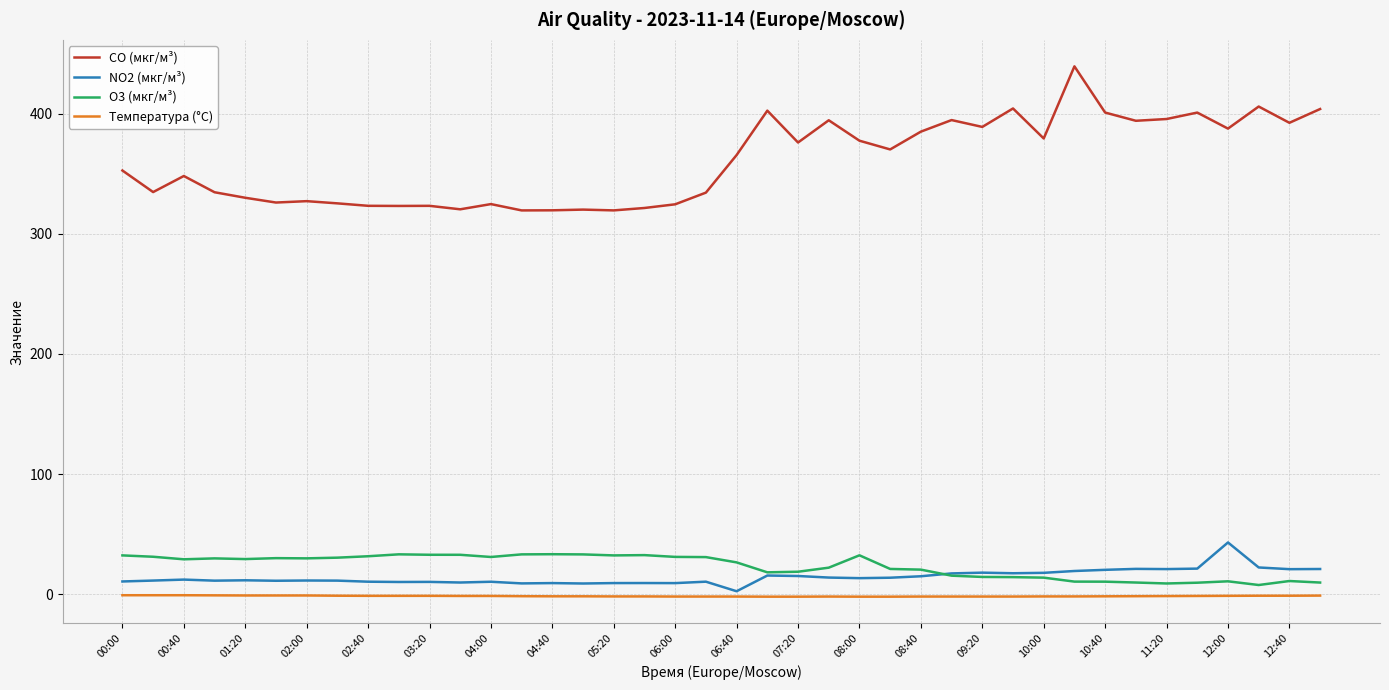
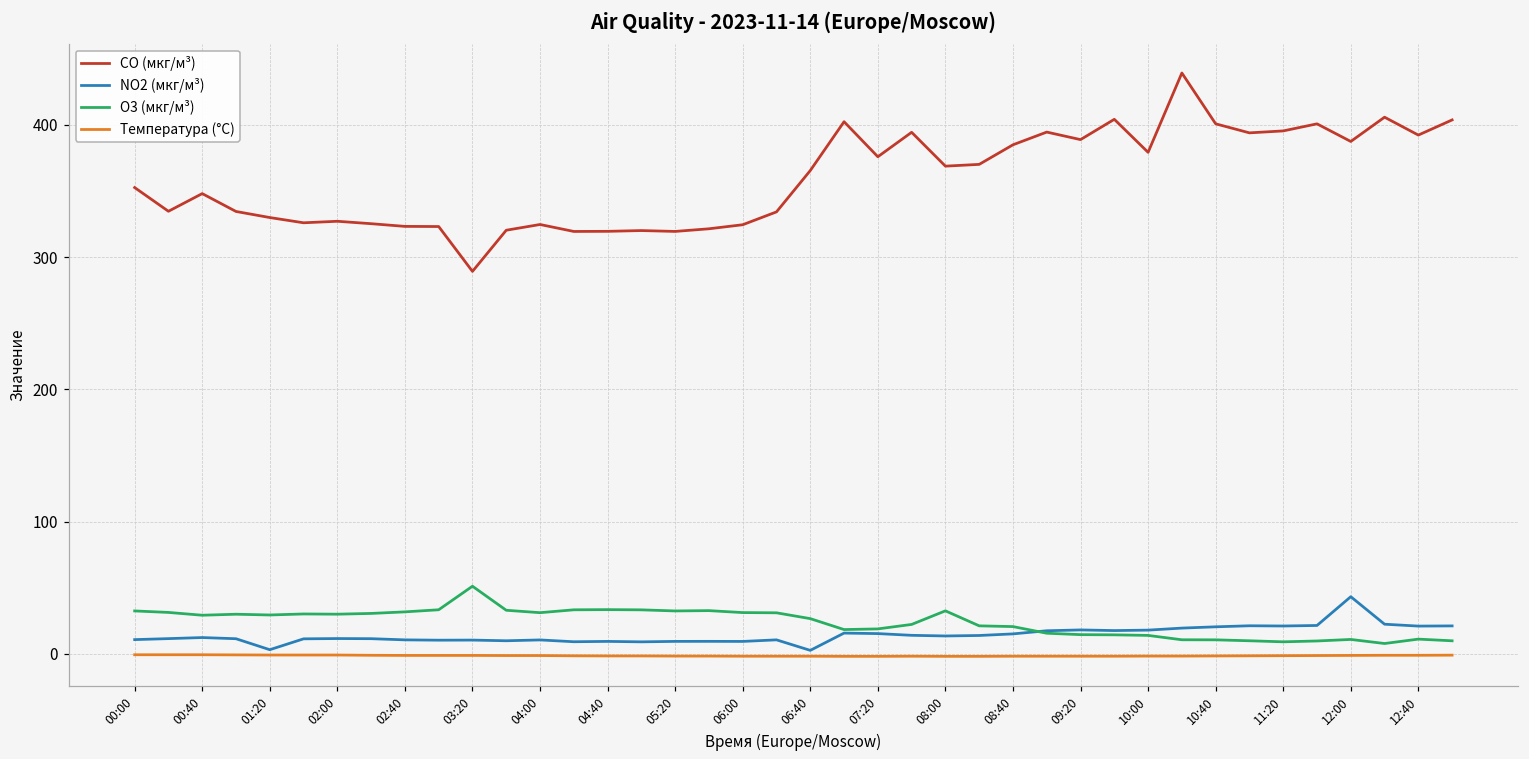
NO2 (мкг/м³), 01:20: 12 -> 3
CO (мкг/м³), 03:20: 323 -> 289
O3 (мкг/м³), 03:20: 33 -> 51
CO (мкг/м³), 08:00: 377 -> 369
